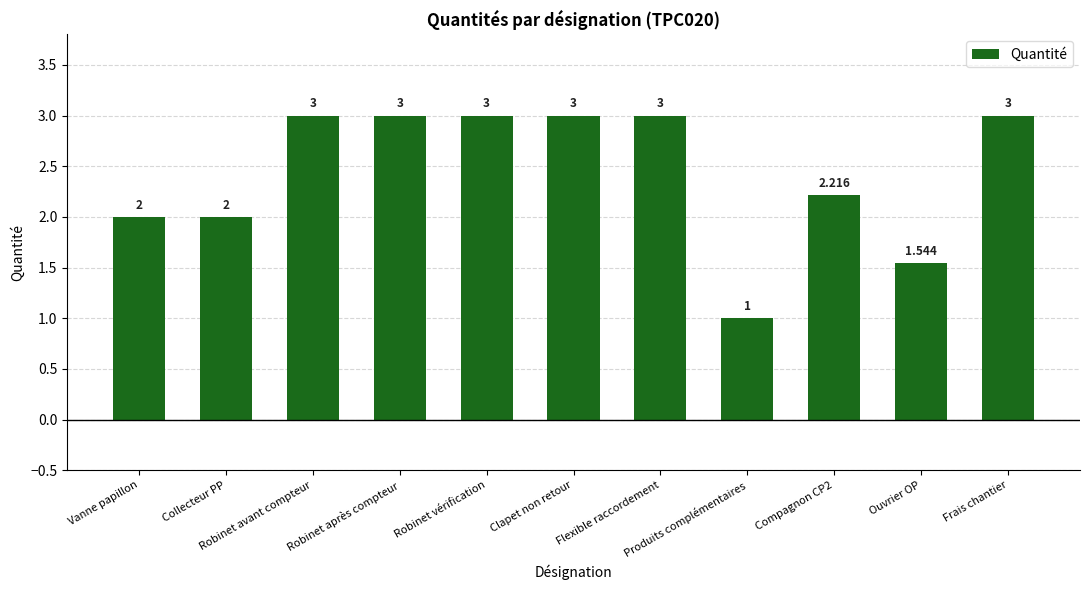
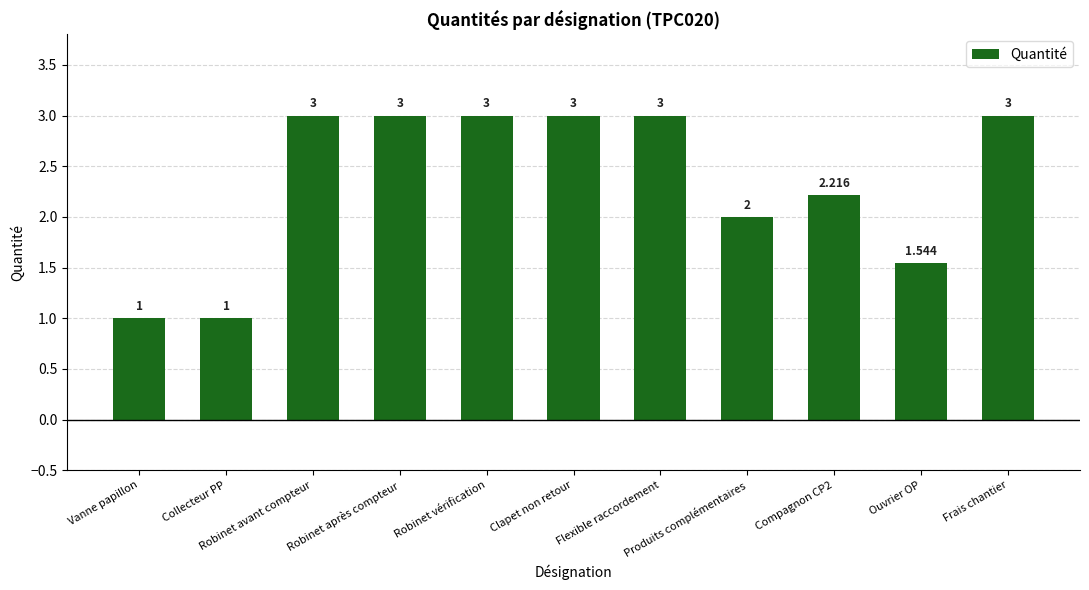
Vanne papillon: 2 -> 1
Collecteur PP: 2 -> 1
Produits complémentaires: 1 -> 2
